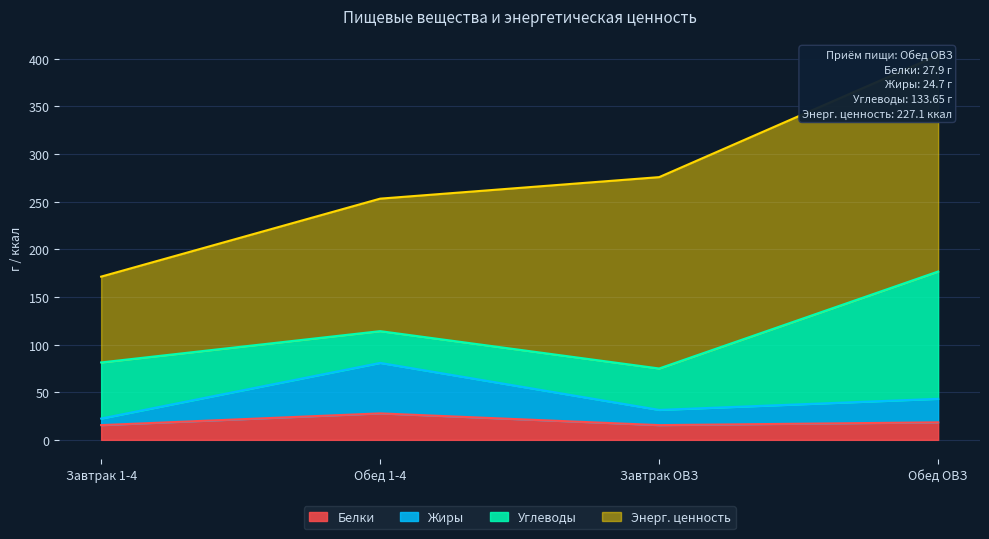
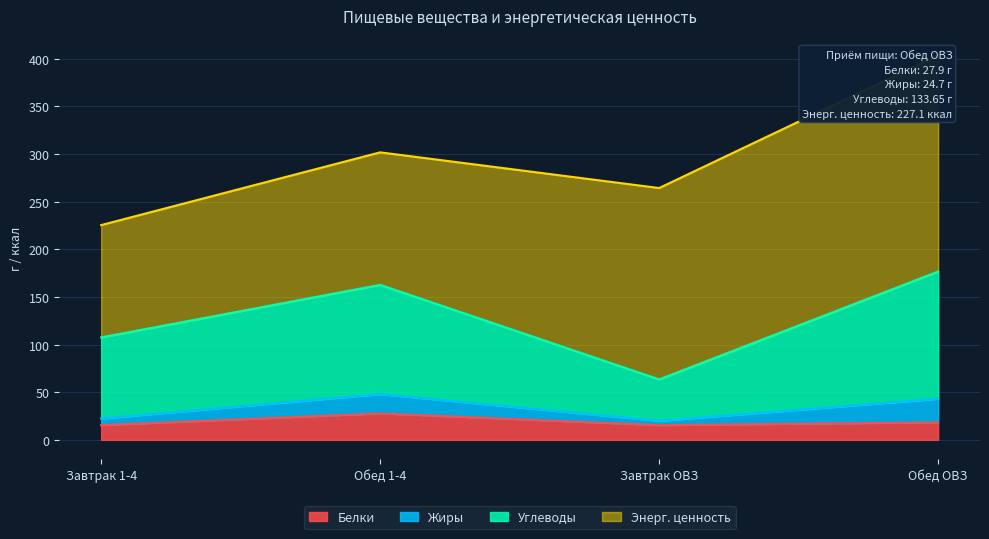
Углеводы, Завтрак 1-4: 60 -> 90
Энерг. ценность, Завтрак 1-4: 90 -> 120
Жиры, Обед 1-4: 50 -> 20
Углеводы, Обед 1-4: 30 -> 110
Жиры, Завтрак ОВЗ: 20 -> 0
